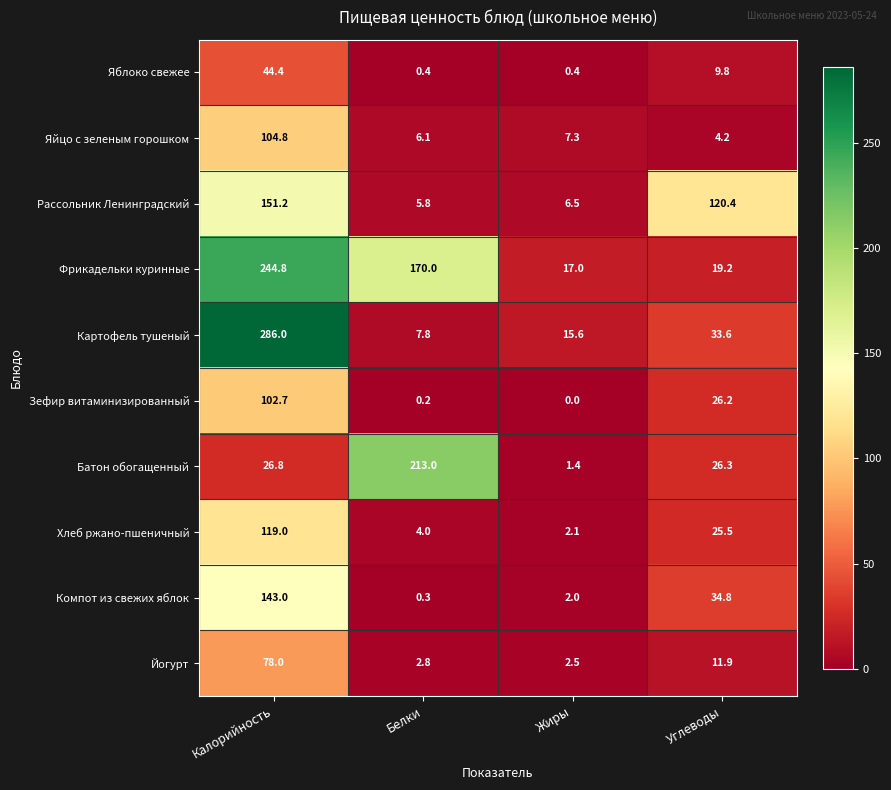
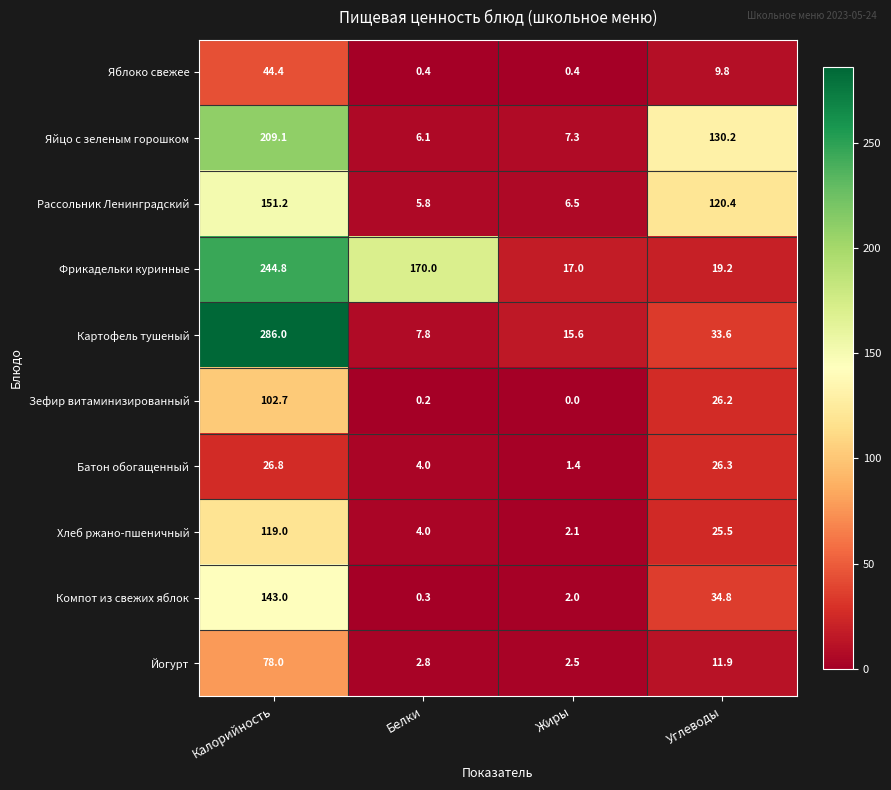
Яйцо с зеленым горошком, Калорийность: 104.8 -> 209.1
Яйцо с зеленым горошком, Углеводы: 4.2 -> 130.2
Батон обогащенный, Белки: 213.0 -> 4.0
